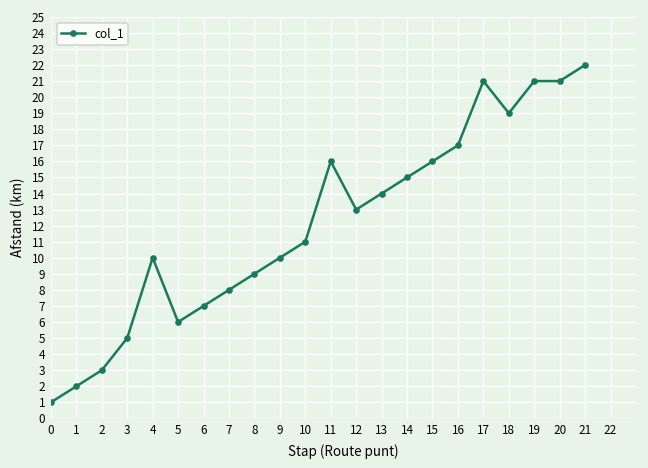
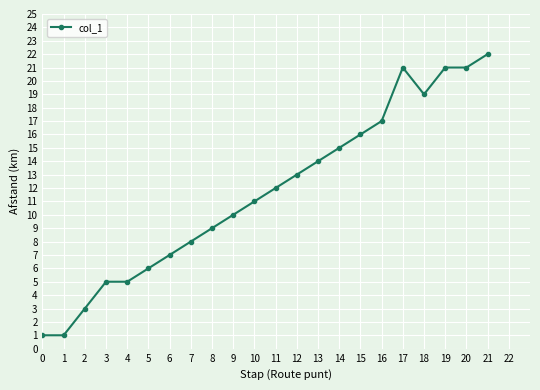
1: 2 -> 1
4: 10 -> 5
11: 16 -> 12
